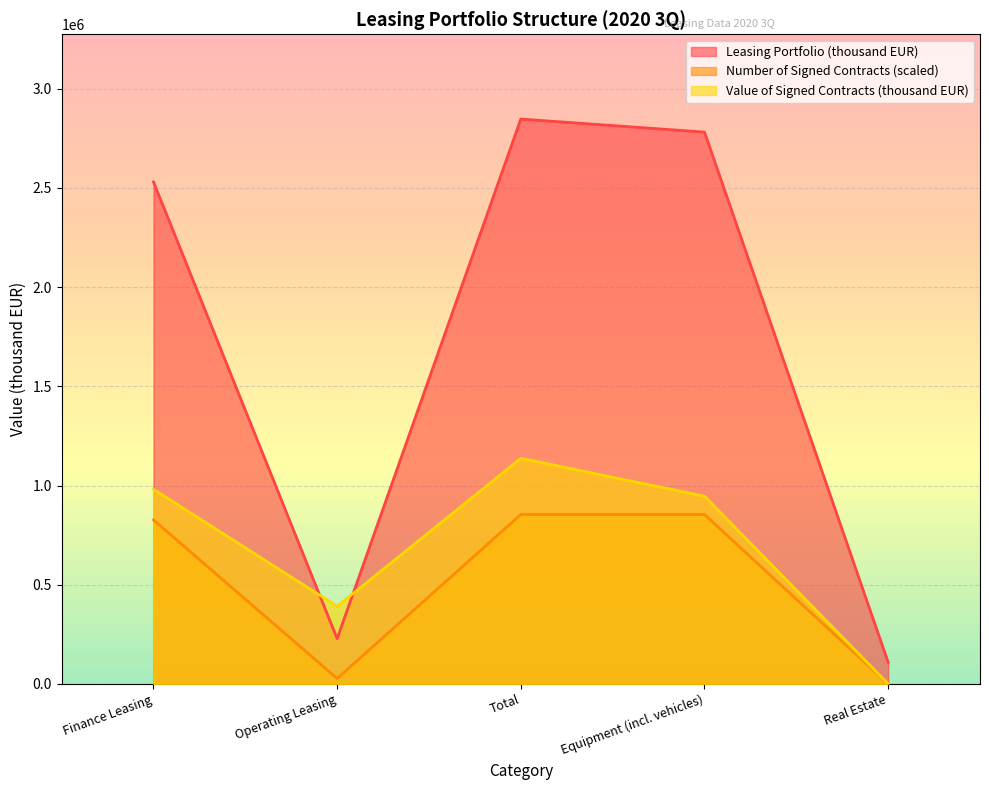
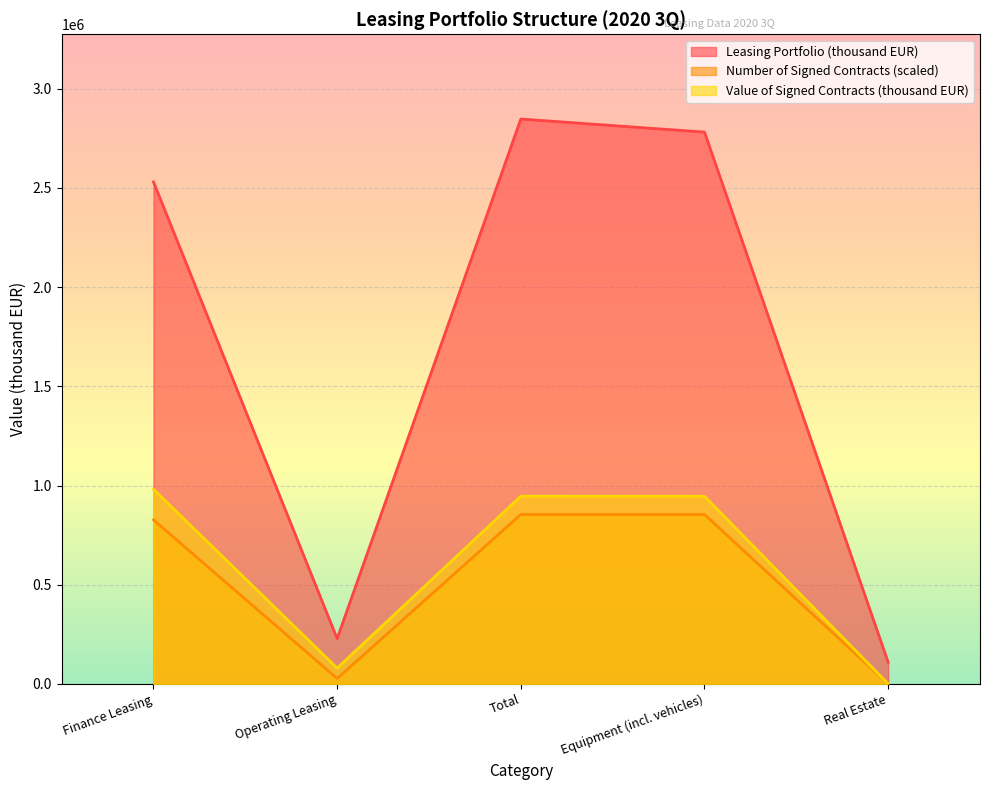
Value of Signed Contracts (thousand EUR), Operating Leasing: 390000 -> 80000
Value of Signed Contracts (thousand EUR), Total: 1140000 -> 950000
